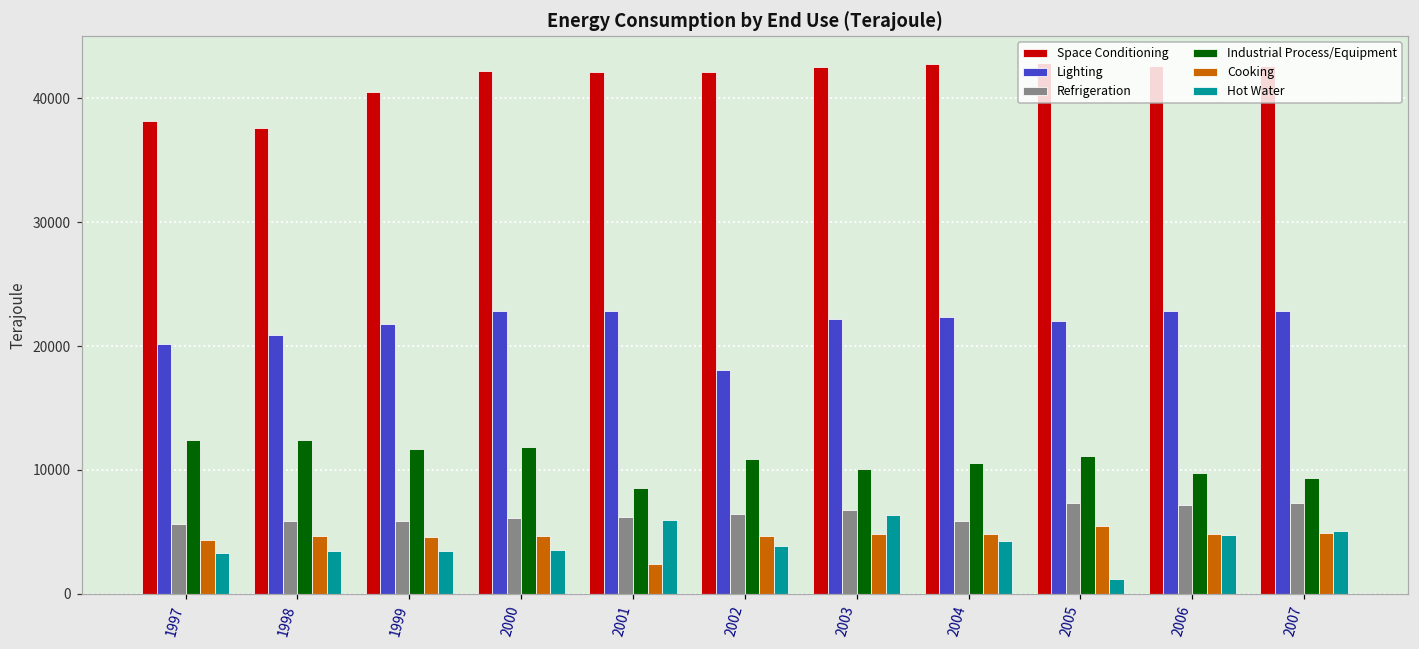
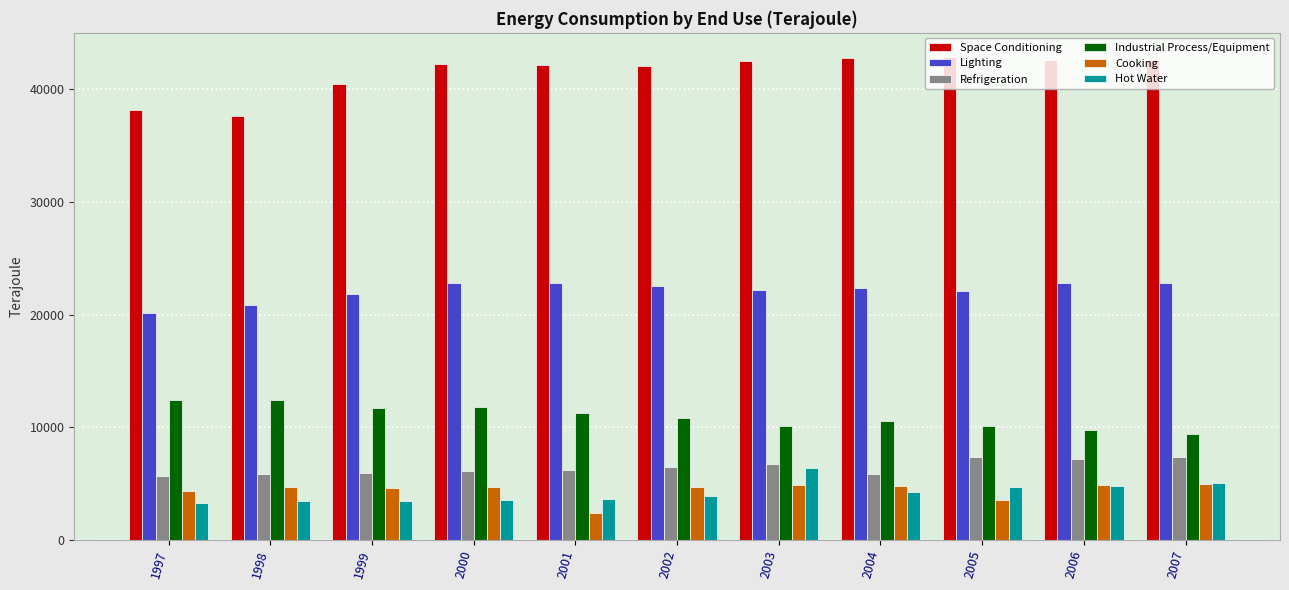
Industrial Process/Equipment, 2001: 8600 -> 11200
Hot Water, 2001: 6000 -> 3600
Lighting, 2002: 18100 -> 22500
Industrial Process/Equipment, 2005: 11100 -> 10100
Cooking, 2005: 5500 -> 3500
Hot Water, 2005: 1200 -> 4700
